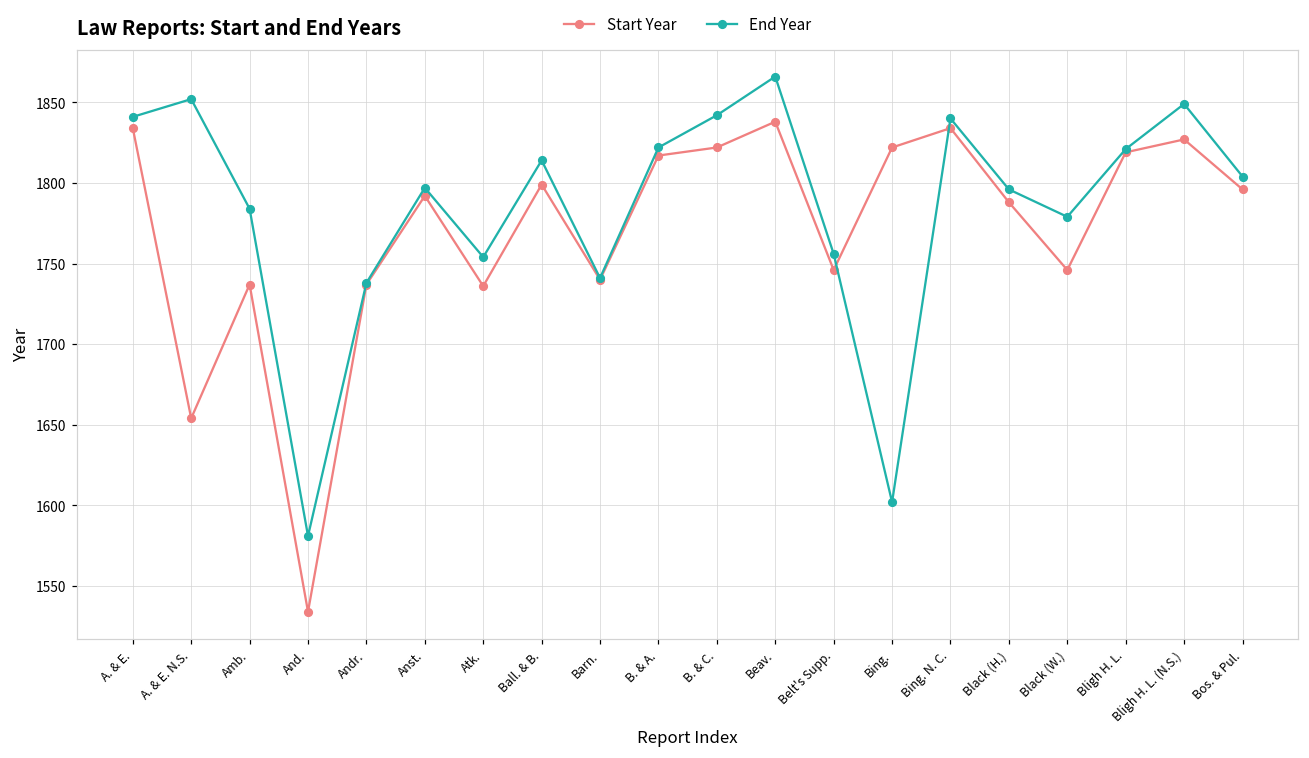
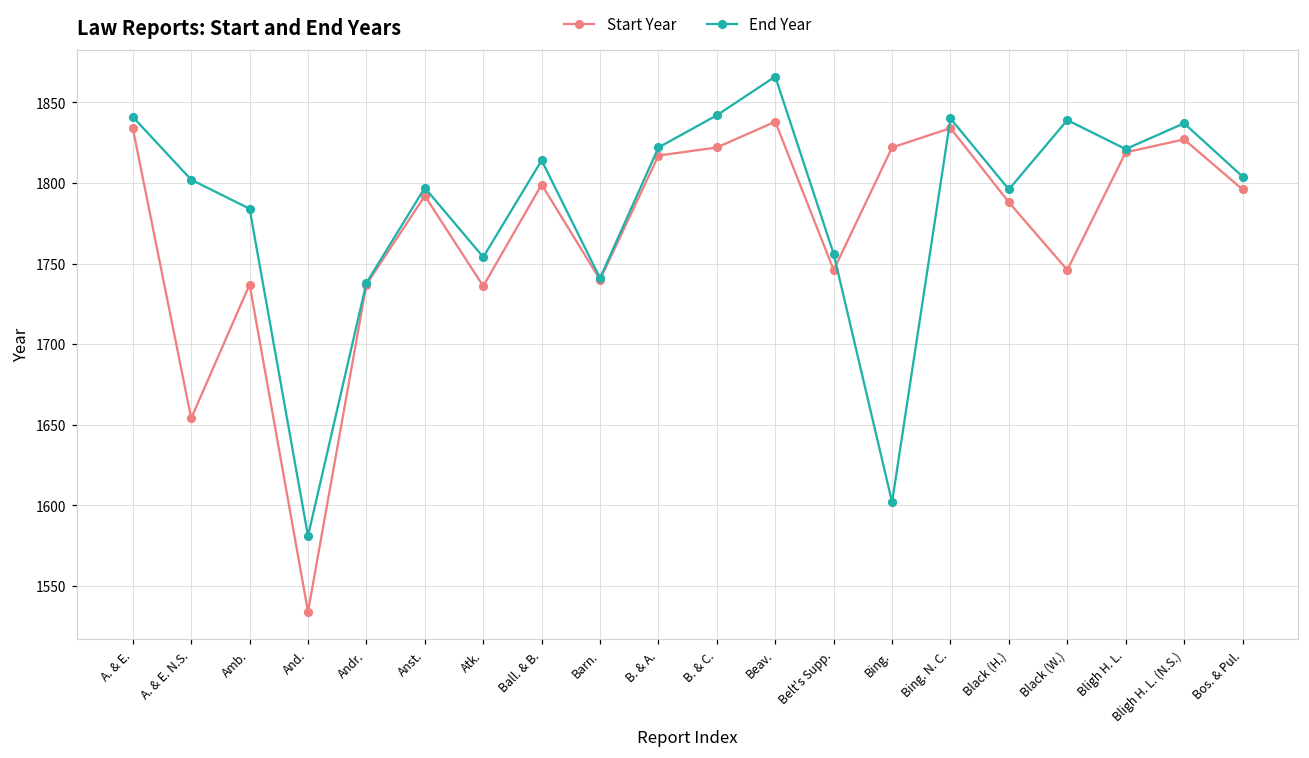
End Year, A. & E. N.S.: 1852 -> 1802
End Year, Black (W.): 1779 -> 1839
End Year, Bligh H. L. (N.S.): 1849 -> 1837
